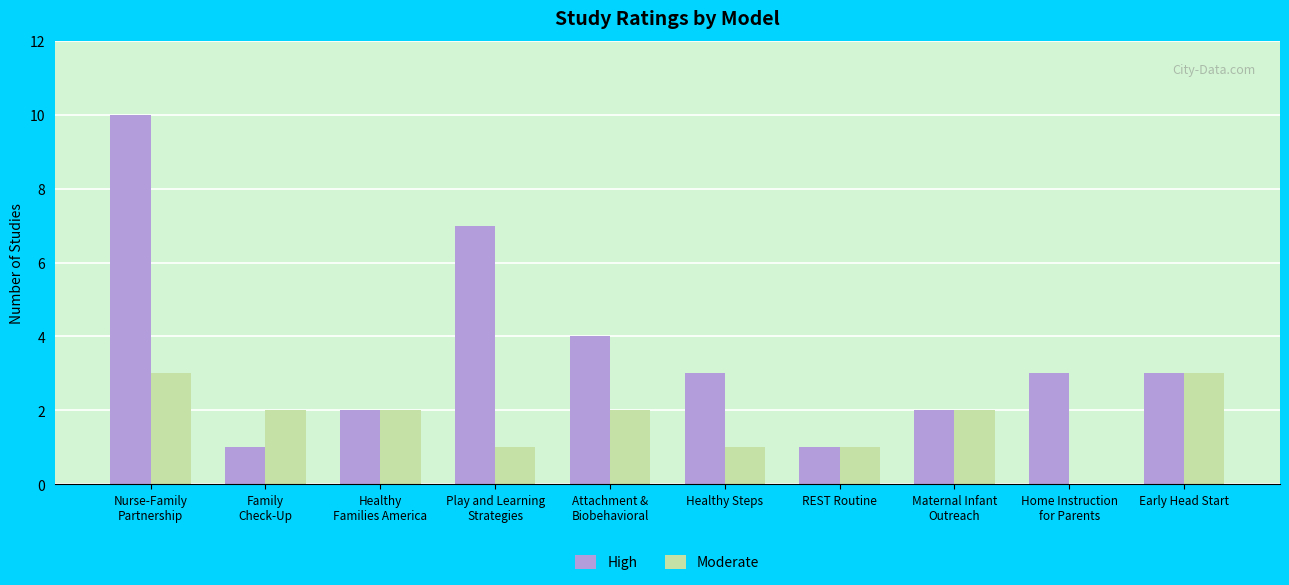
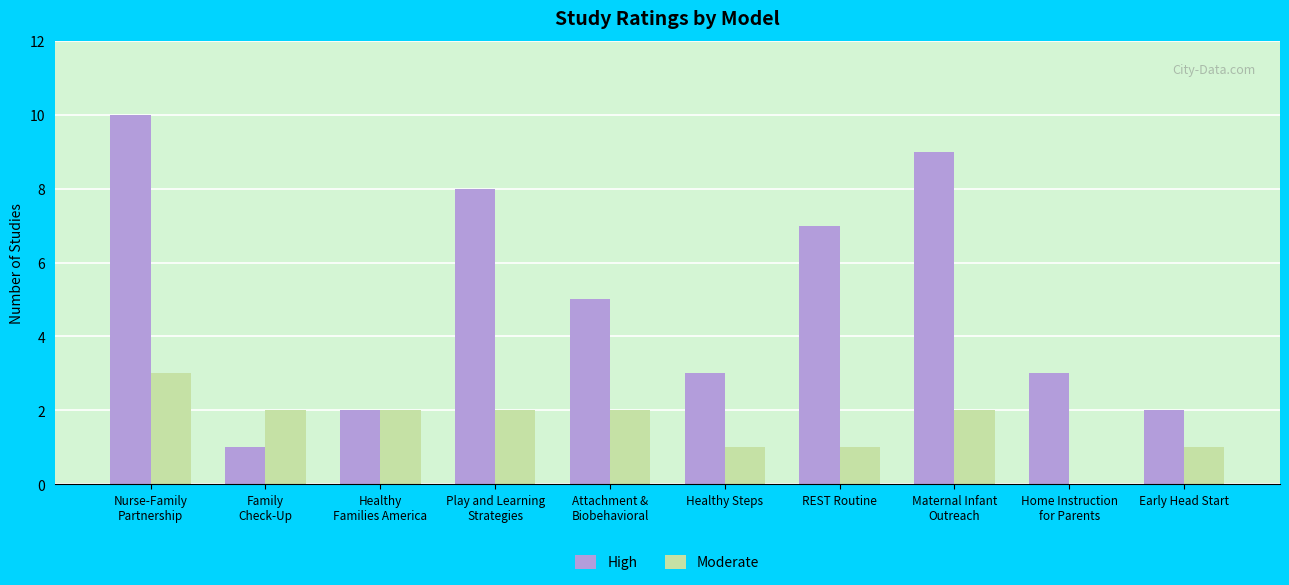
High, Play and Learning Strategies: 7 -> 8
Moderate, Play and Learning Strategies: 1 -> 2
High, Attachment & Biobehavioral: 4 -> 5
High, REST Routine: 1 -> 7
High, Maternal Infant Outreach: 2 -> 9
High, Early Head Start: 3 -> 2
Moderate, Early Head Start: 3 -> 1
